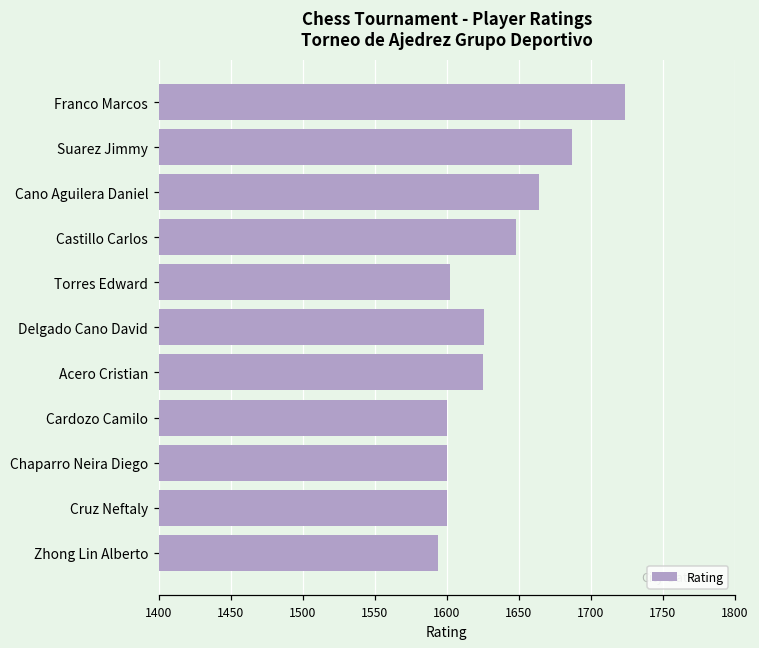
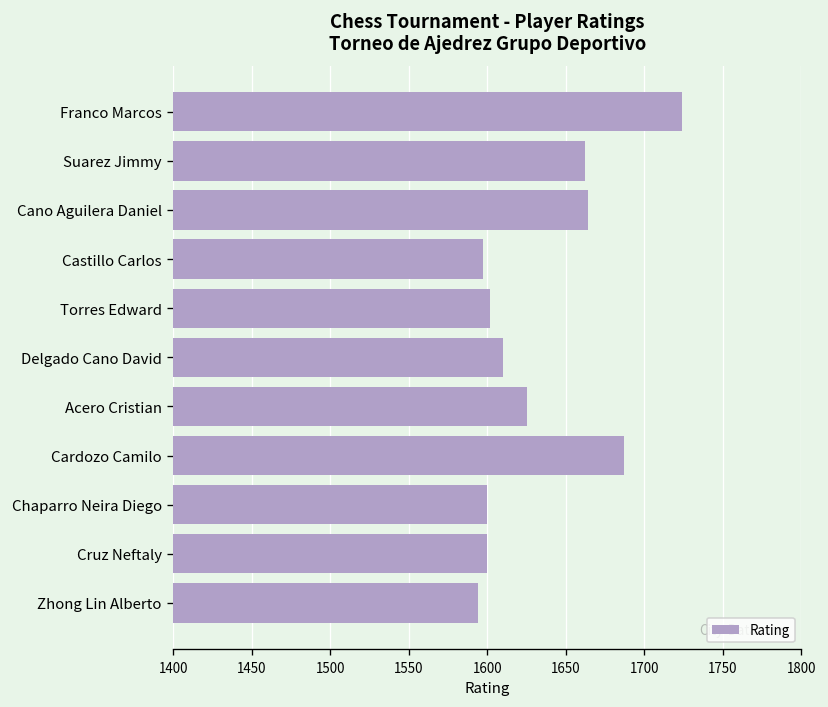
Suarez Jimmy: 1687 -> 1662
Castillo Carlos: 1648 -> 1597
Delgado Cano David: 1626 -> 1610
Cardozo Camilo: 1600 -> 1687
